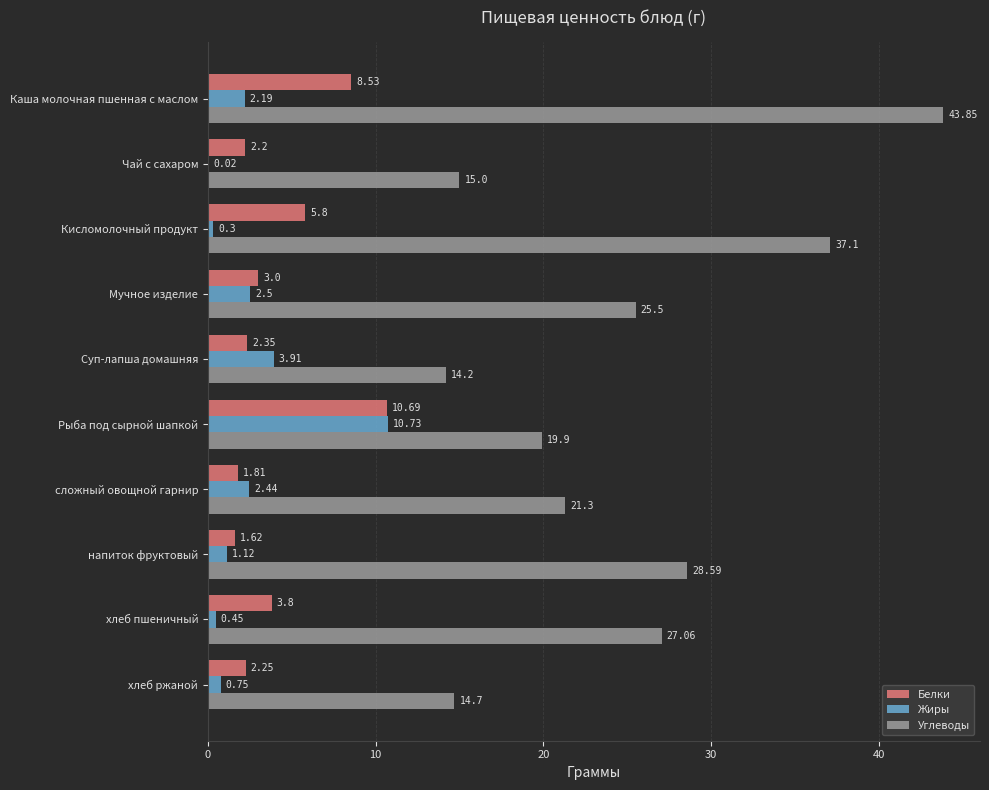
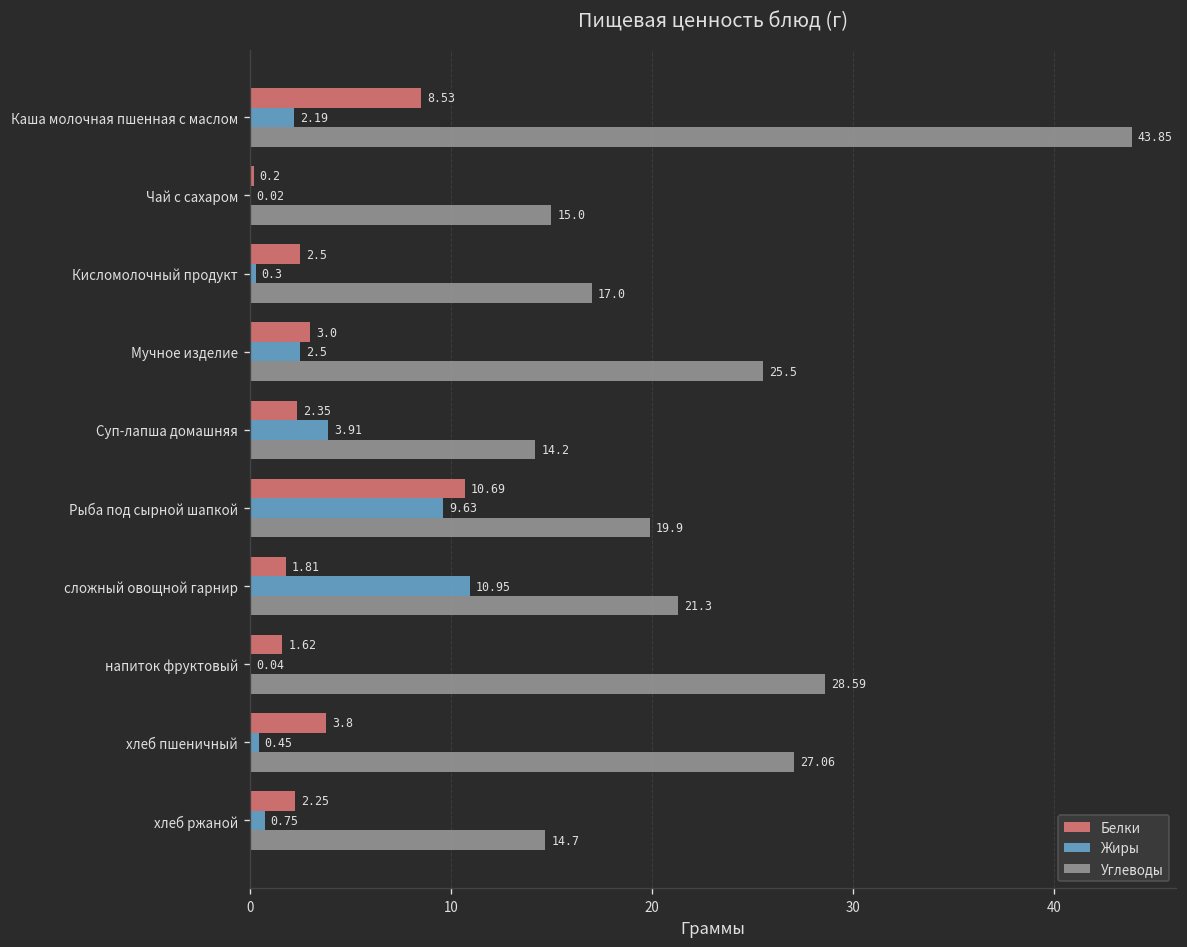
Белки, Чай с сахаром: 2.2 -> 0.2
Белки, Кисломолочный продукт: 5.8 -> 2.5
Углеводы, Кисломолочный продукт: 37.1 -> 17.0
Жиры, Рыба под сырной шапкой: 10.73 -> 9.63
Жиры, сложный овощной гарнир: 2.44 -> 10.95
Жиры, напиток фруктовый: 1.12 -> 0.04
